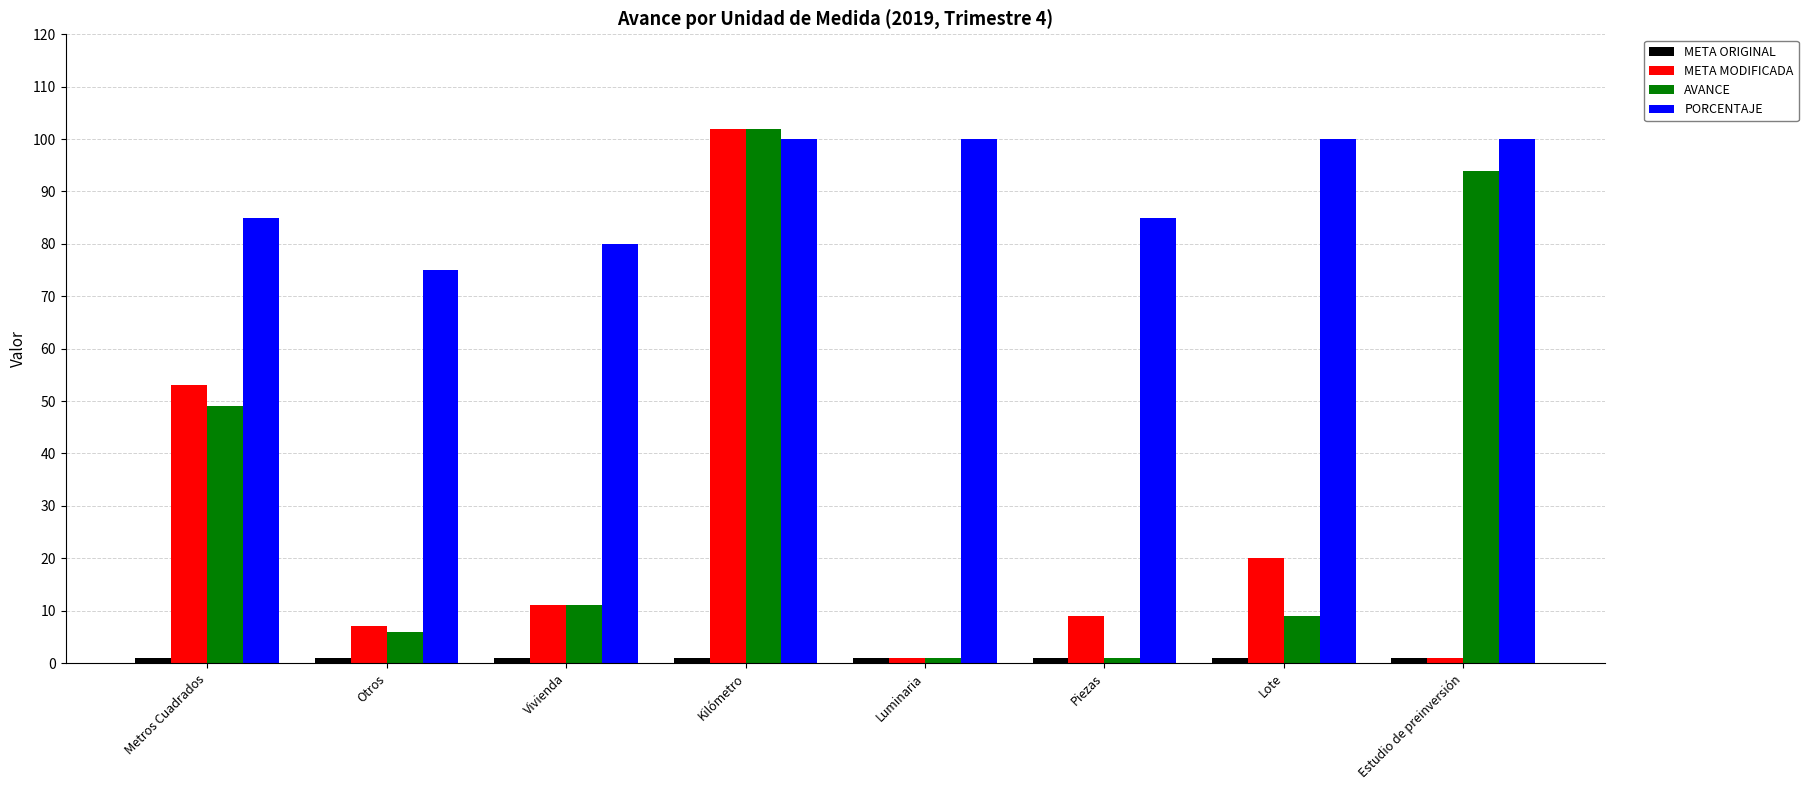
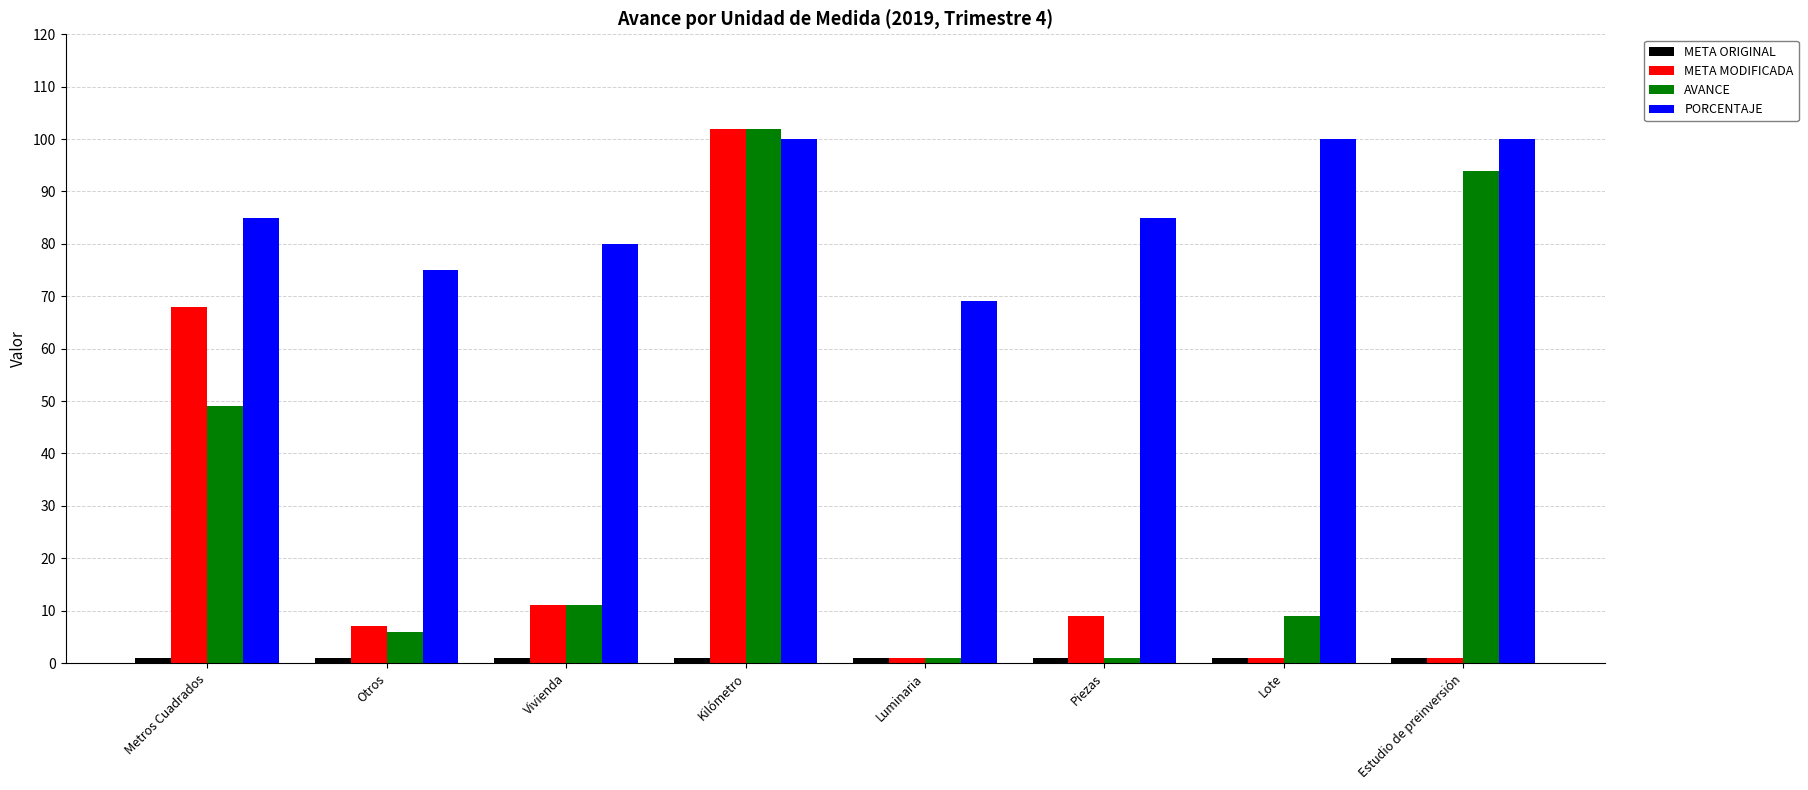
META MODIFICADA, Metros Cuadrados: 53 -> 68
PORCENTAJE, Luminaria: 100 -> 69
META MODIFICADA, Lote: 20 -> 1
